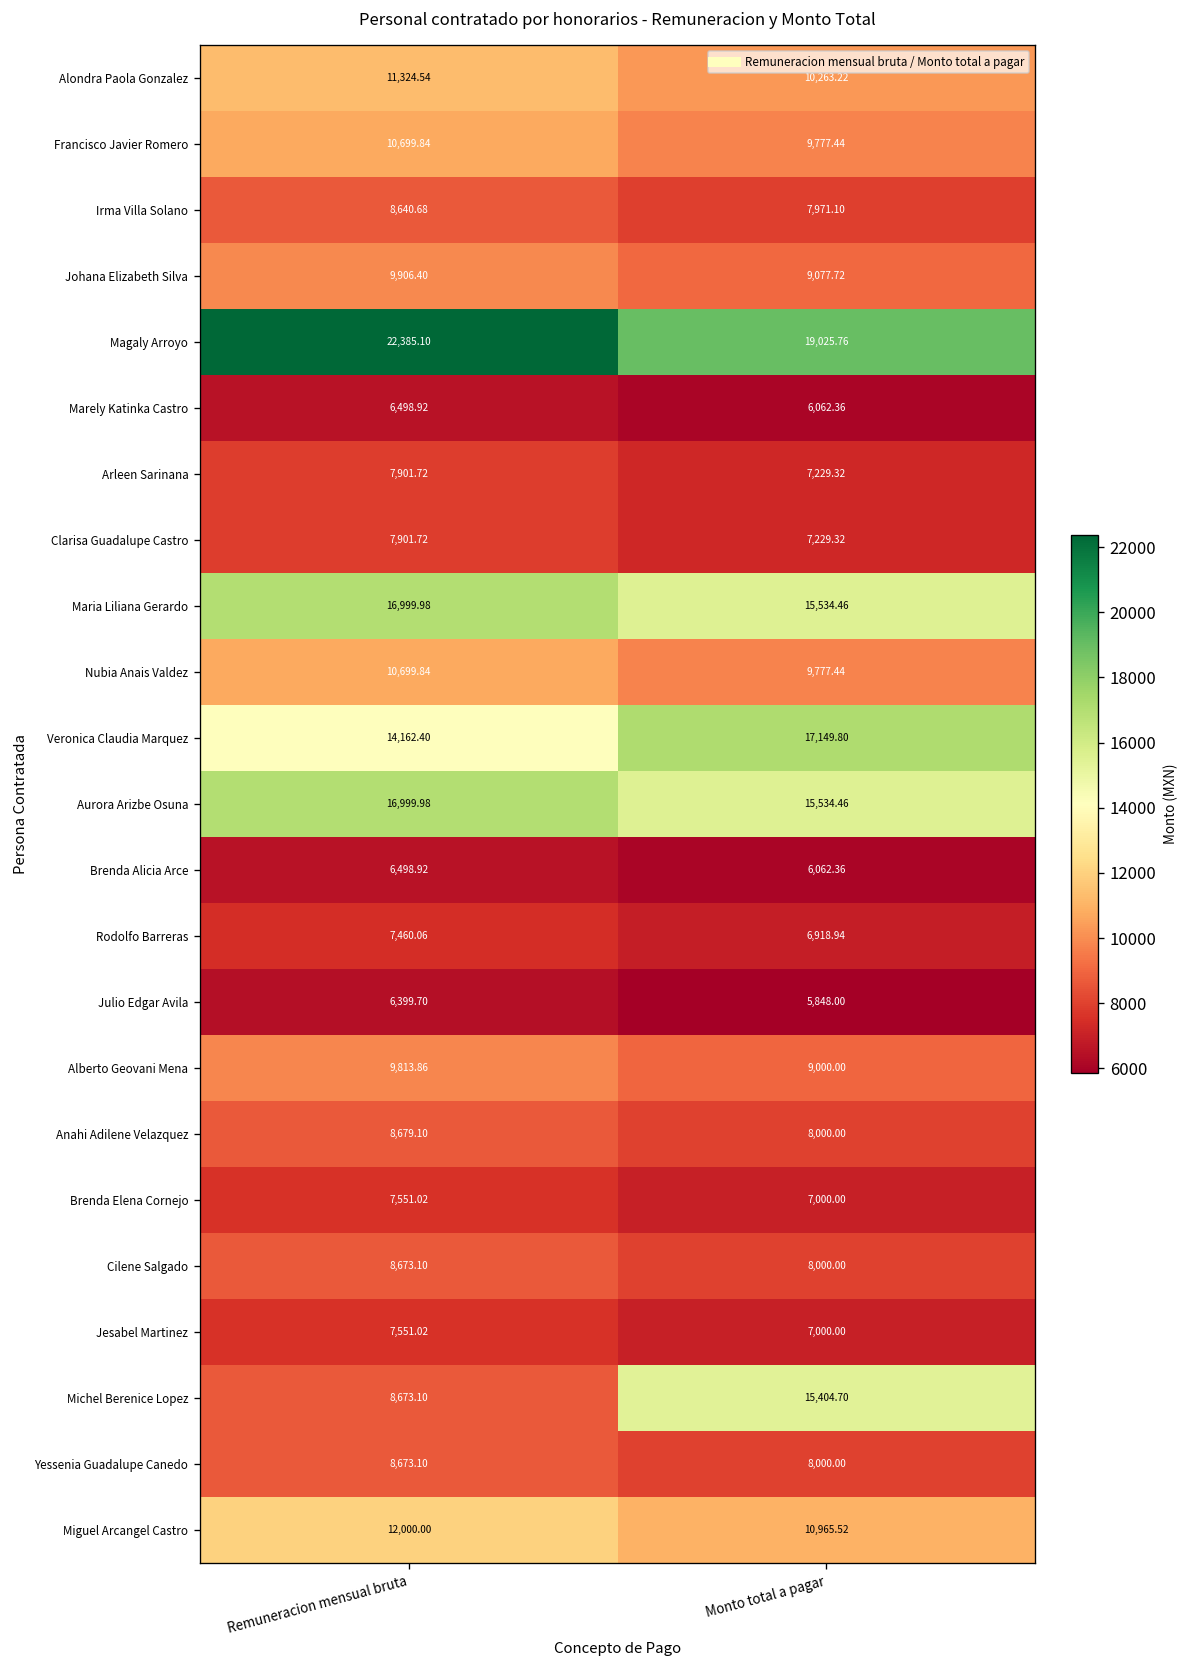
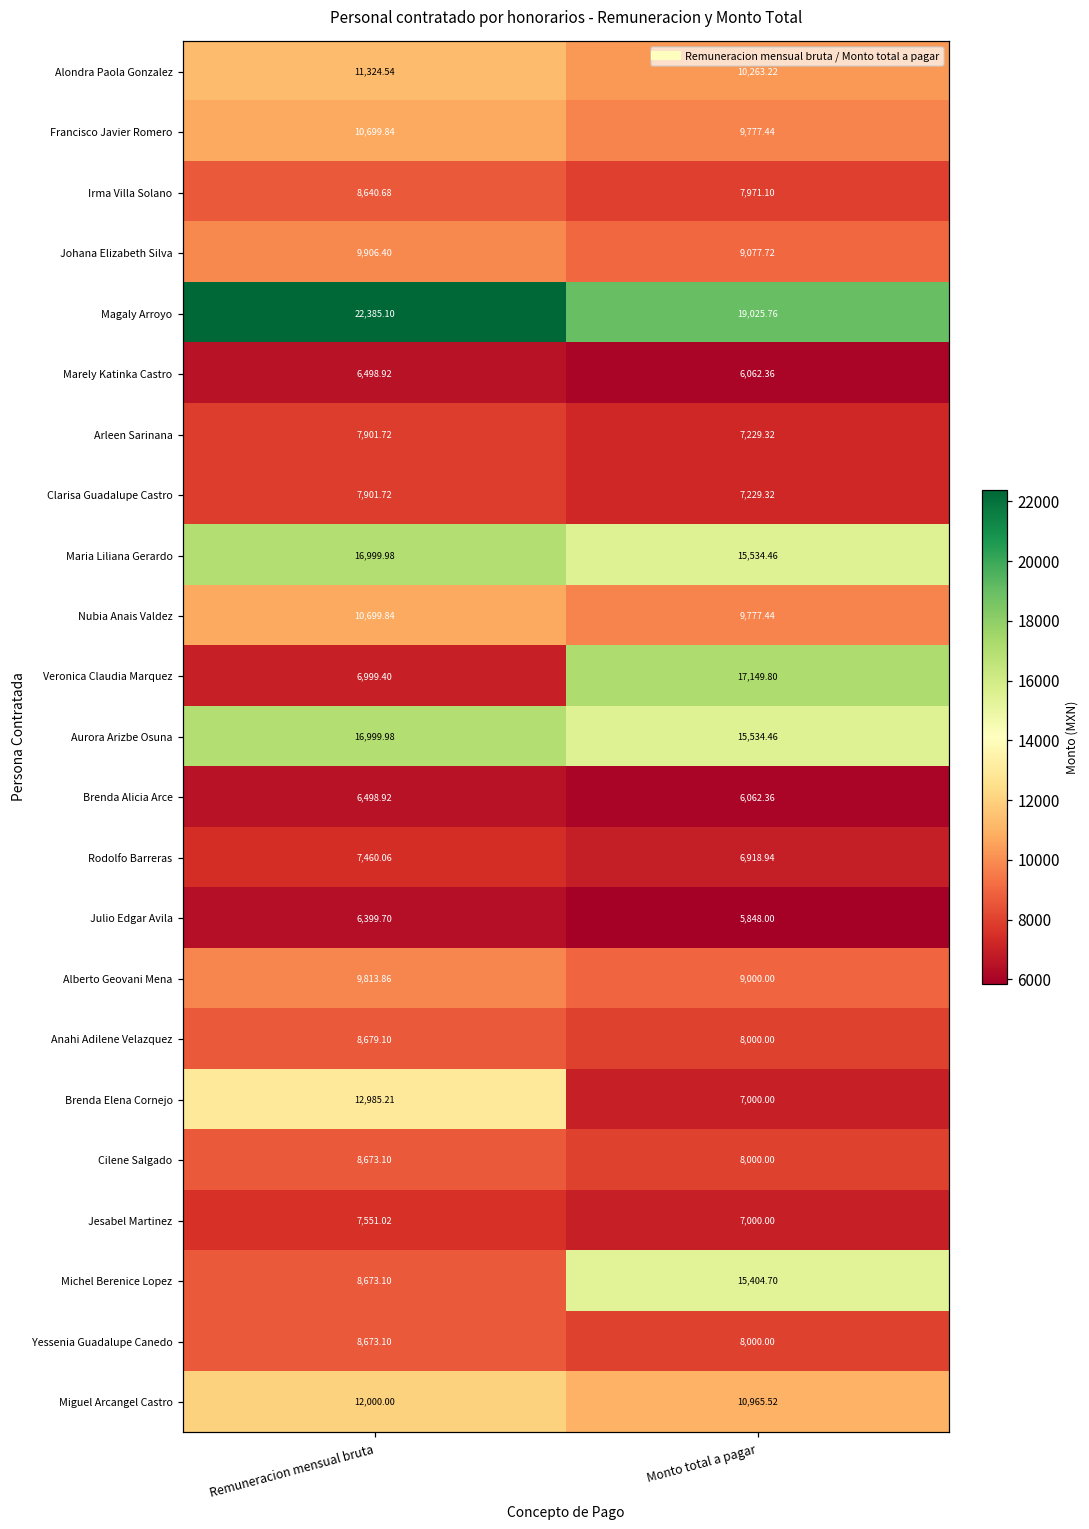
Veronica Claudia Marquez, Remuneracion mensual bruta: 14,162.40 -> 6,999.40
Brenda Elena Cornejo, Remuneracion mensual bruta: 7,551.02 -> 12,985.21
